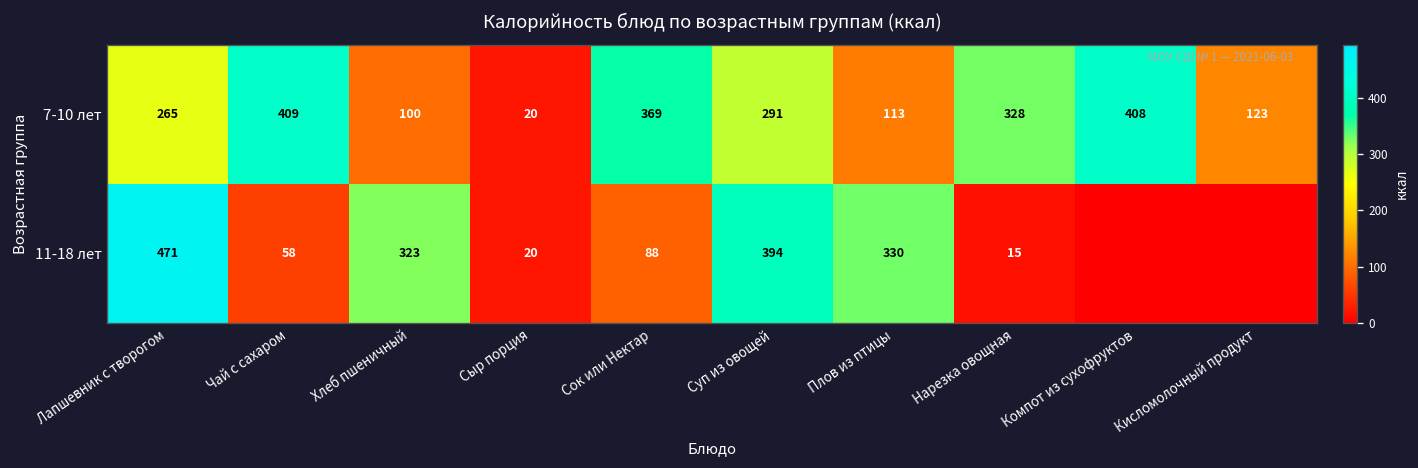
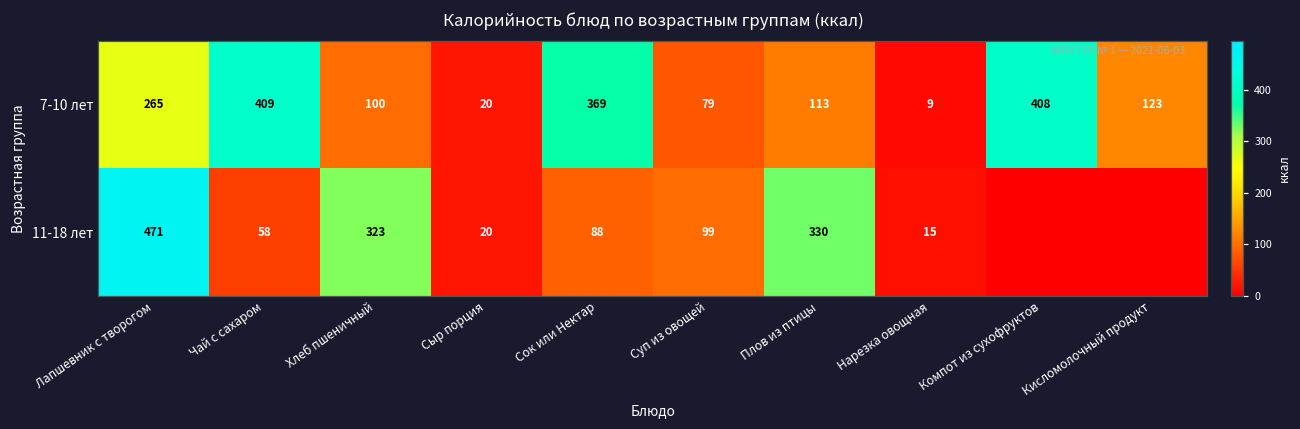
7-10 лет, Суп из овощей: 291 -> 79
7-10 лет, Нарезка овощная: 328 -> 9
11-18 лет, Суп из овощей: 394 -> 99
